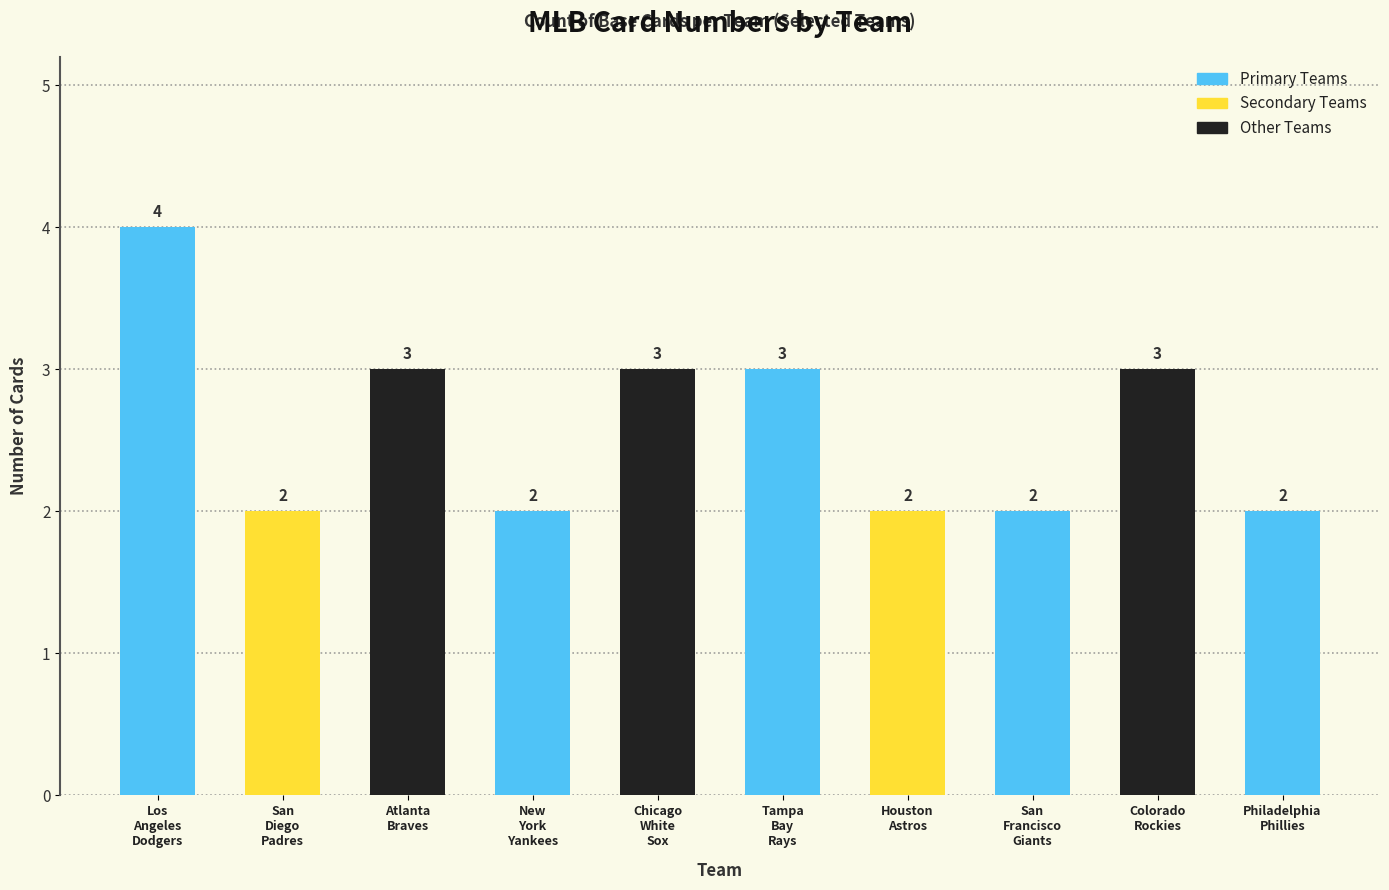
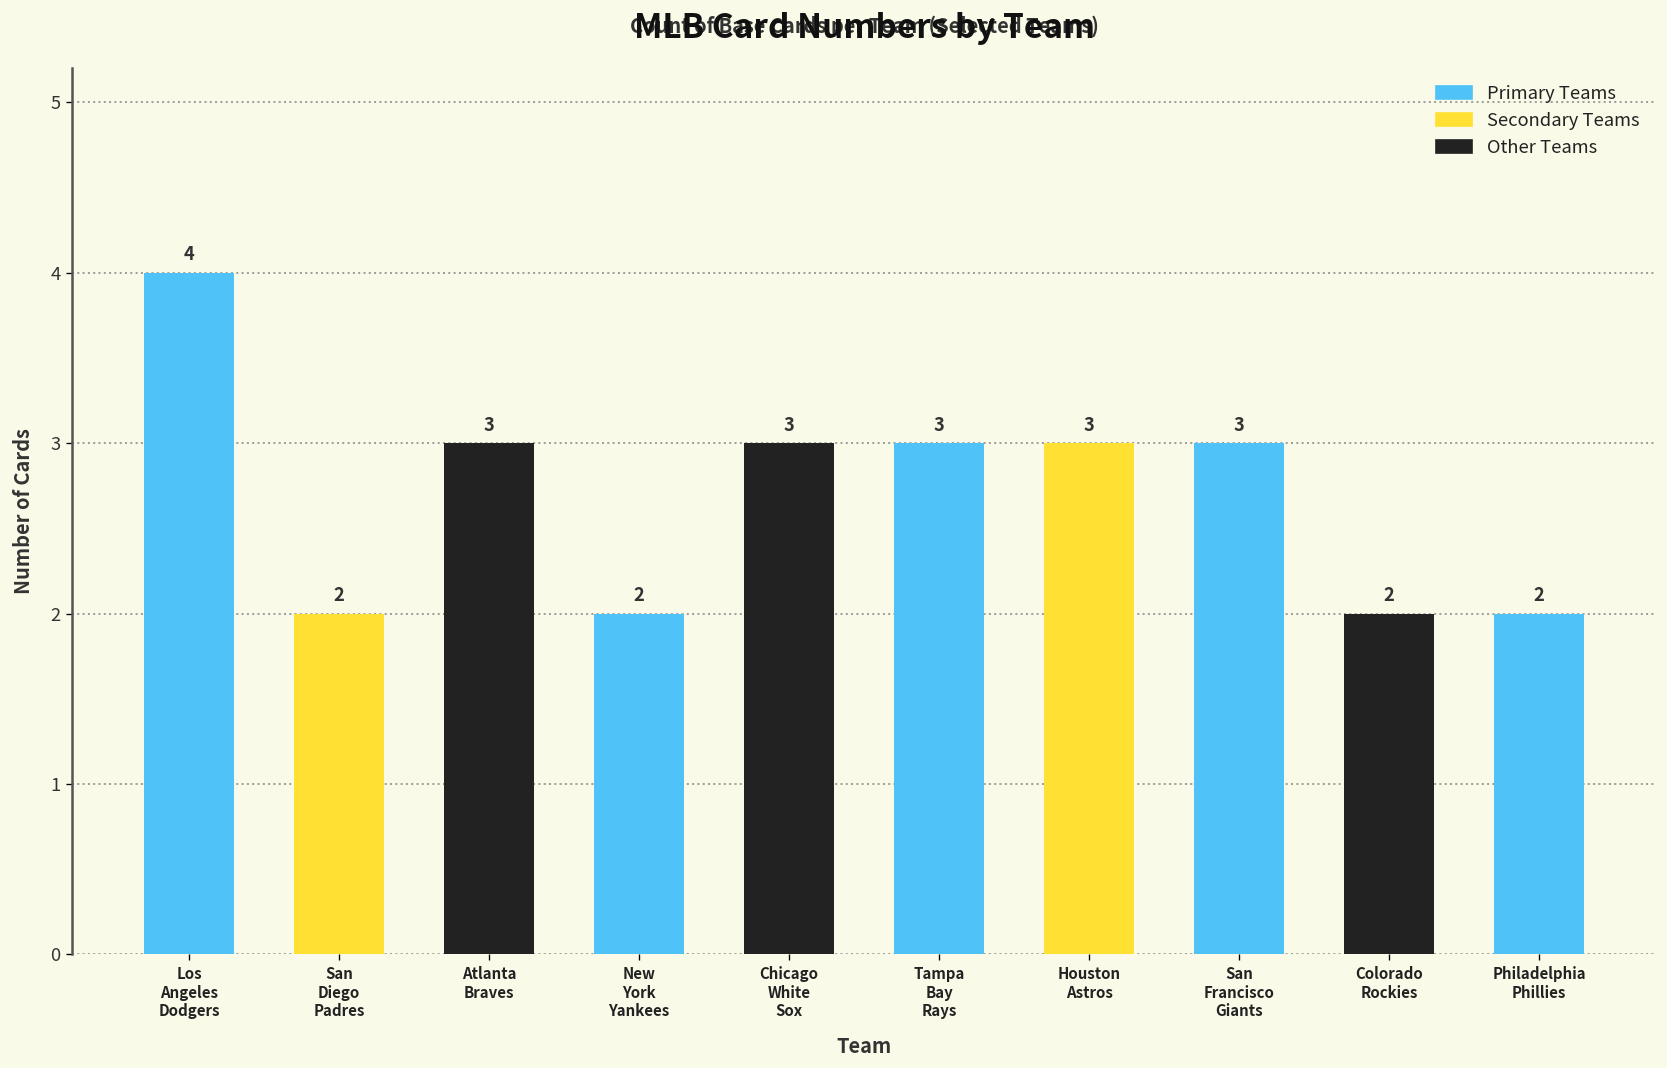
Houston Astros: 2 -> 3
San Francisco Giants: 2 -> 3
Colorado Rockies: 3 -> 2
